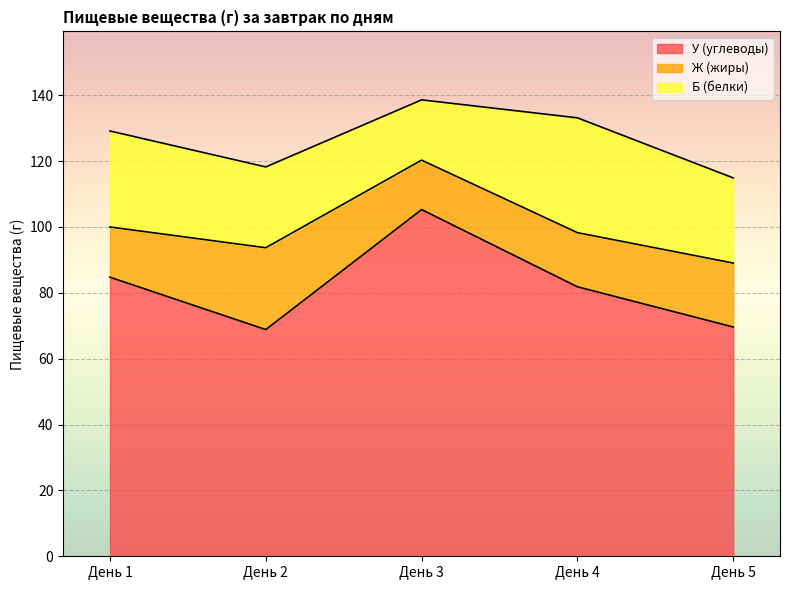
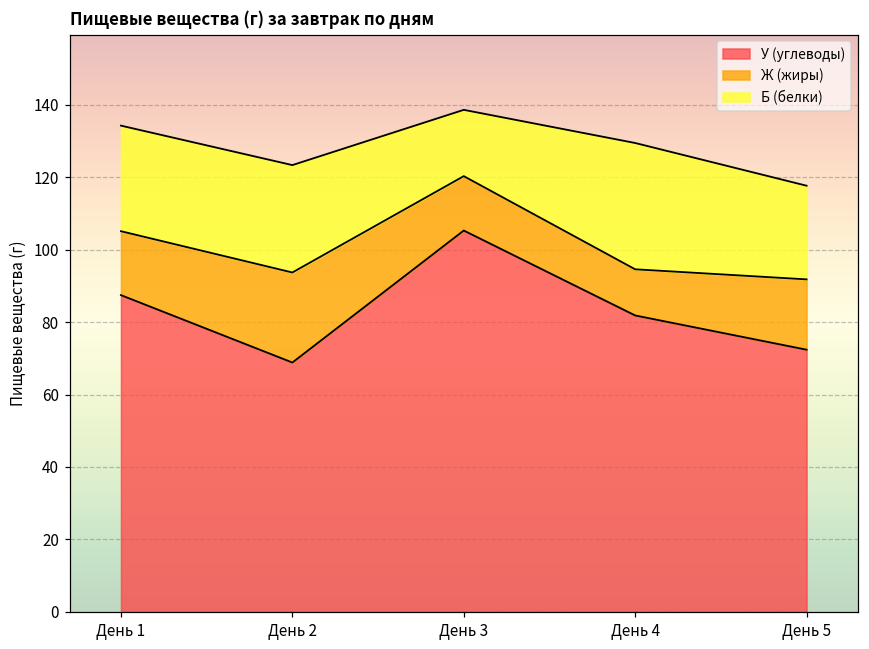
У (углеводы), День 1: 85 -> 87
Ж (жиры), День 1: 15 -> 18
Б (белки), День 2: 25 -> 30
Ж (жиры), День 4: 16 -> 13
У (углеводы), День 5: 70 -> 72
